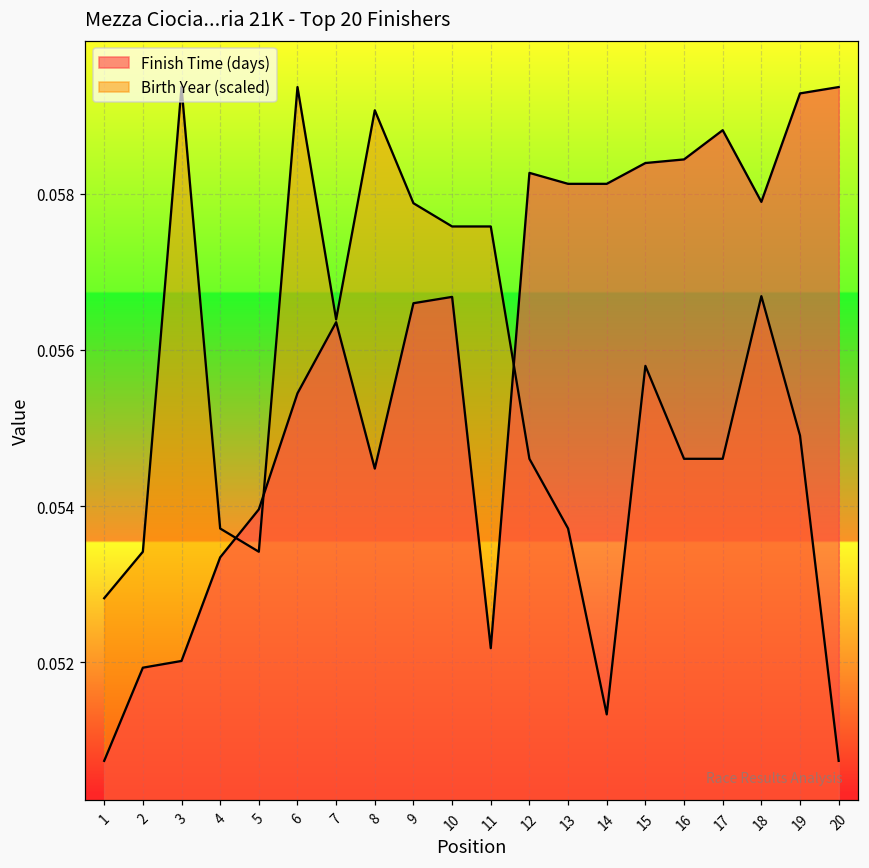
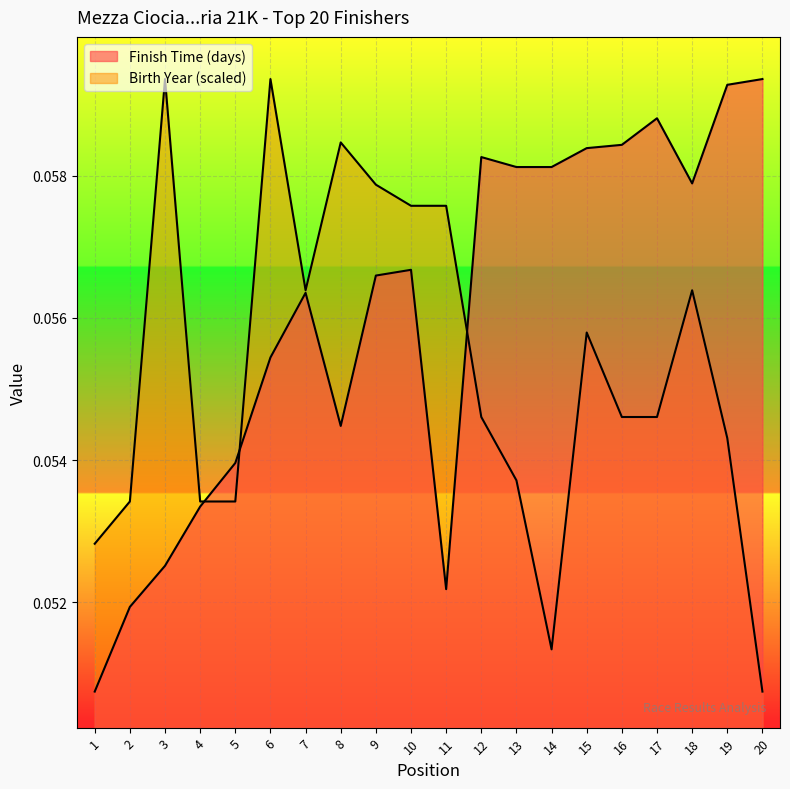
Finish Time (days), 3: 0.0520 -> 0.0525
Birth Year (scaled), 4: 0.0537 -> 0.0534
Birth Year (scaled), 8: 0.0591 -> 0.0585
Birth Year (scaled), 18: 0.0567 -> 0.0564
Birth Year (scaled), 19: 0.0549 -> 0.0543
